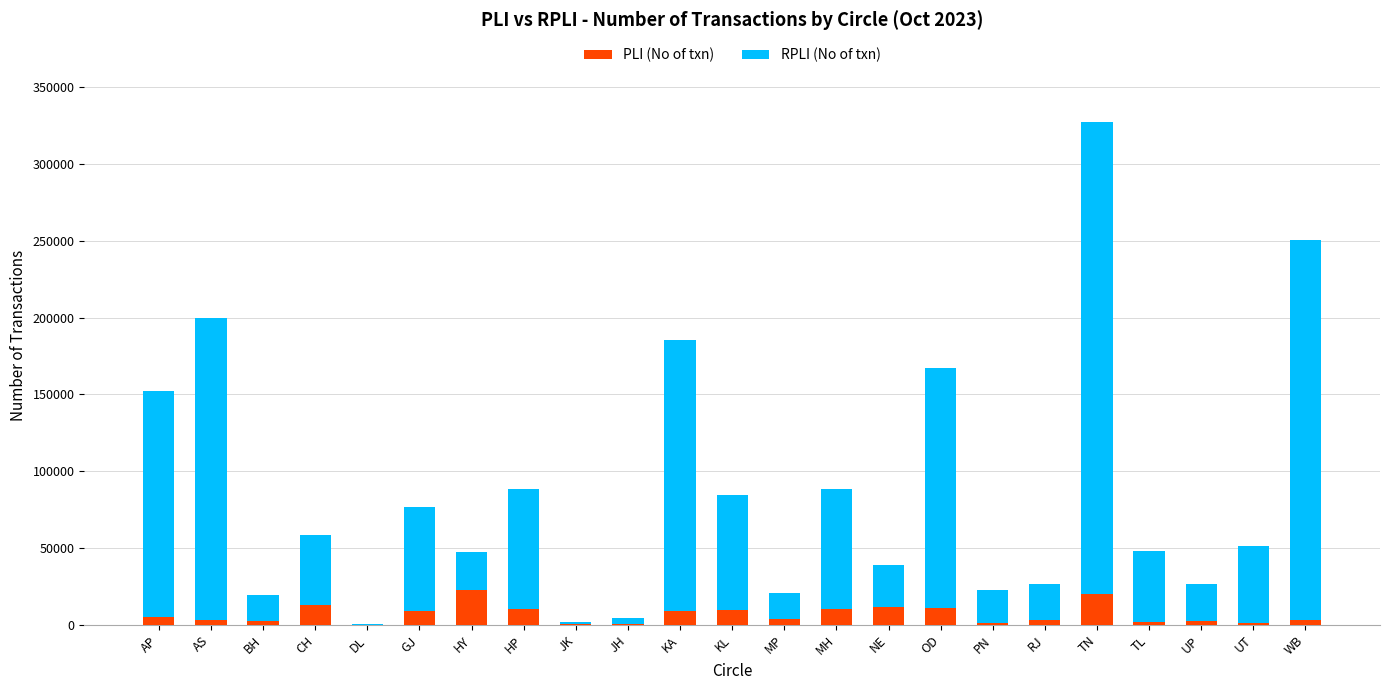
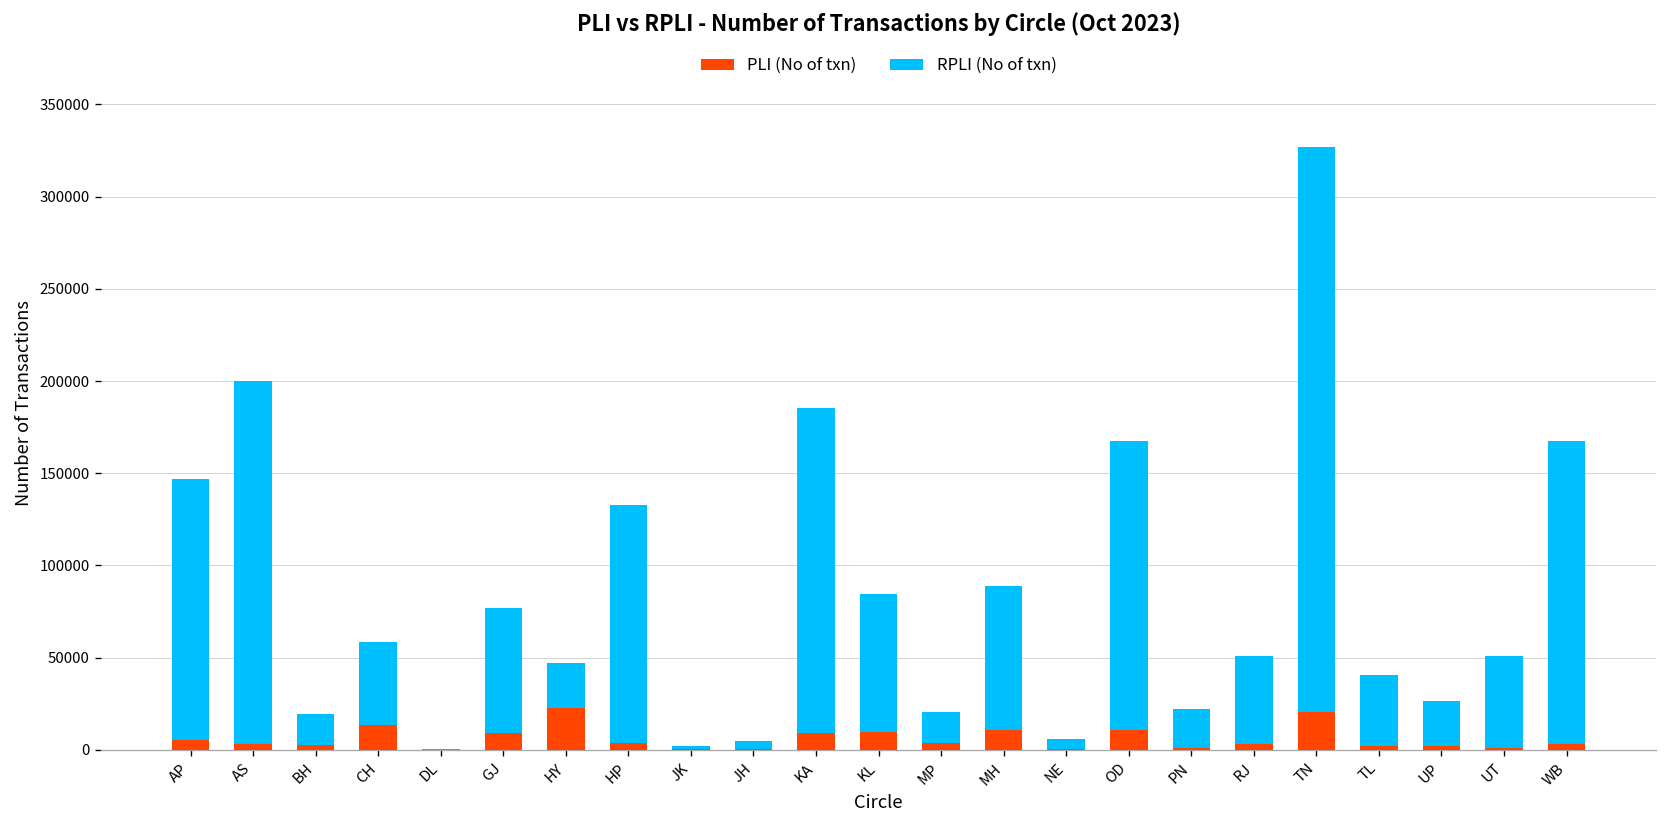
RPLI (No of txn), AP: 147000 -> 141000
PLI (No of txn), HP: 10000 -> 3000
RPLI (No of txn), HP: 78000 -> 129000
PLI (No of txn), NE: 12000 -> 1000
RPLI (No of txn), NE: 27000 -> 6000
RPLI (No of txn), RJ: 24000 -> 48000
RPLI (No of txn), TL: 46000 -> 39000
RPLI (No of txn), WB: 247000 -> 164000
